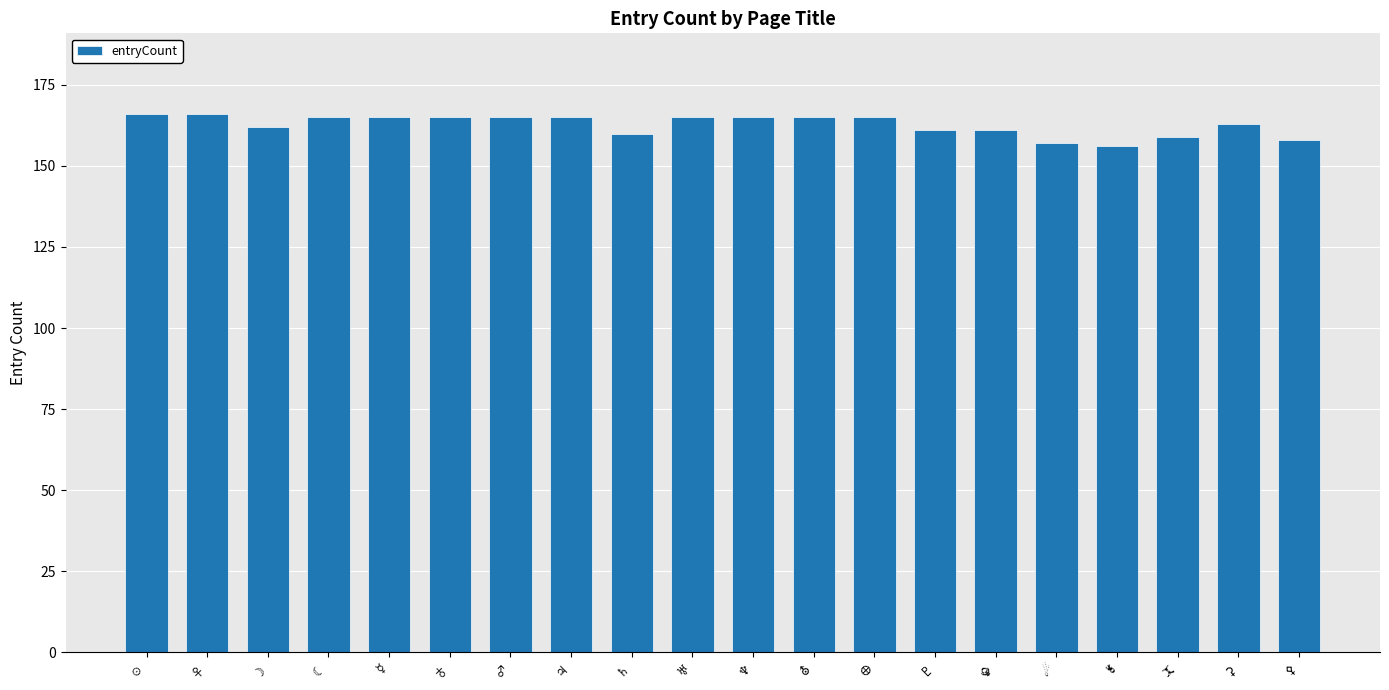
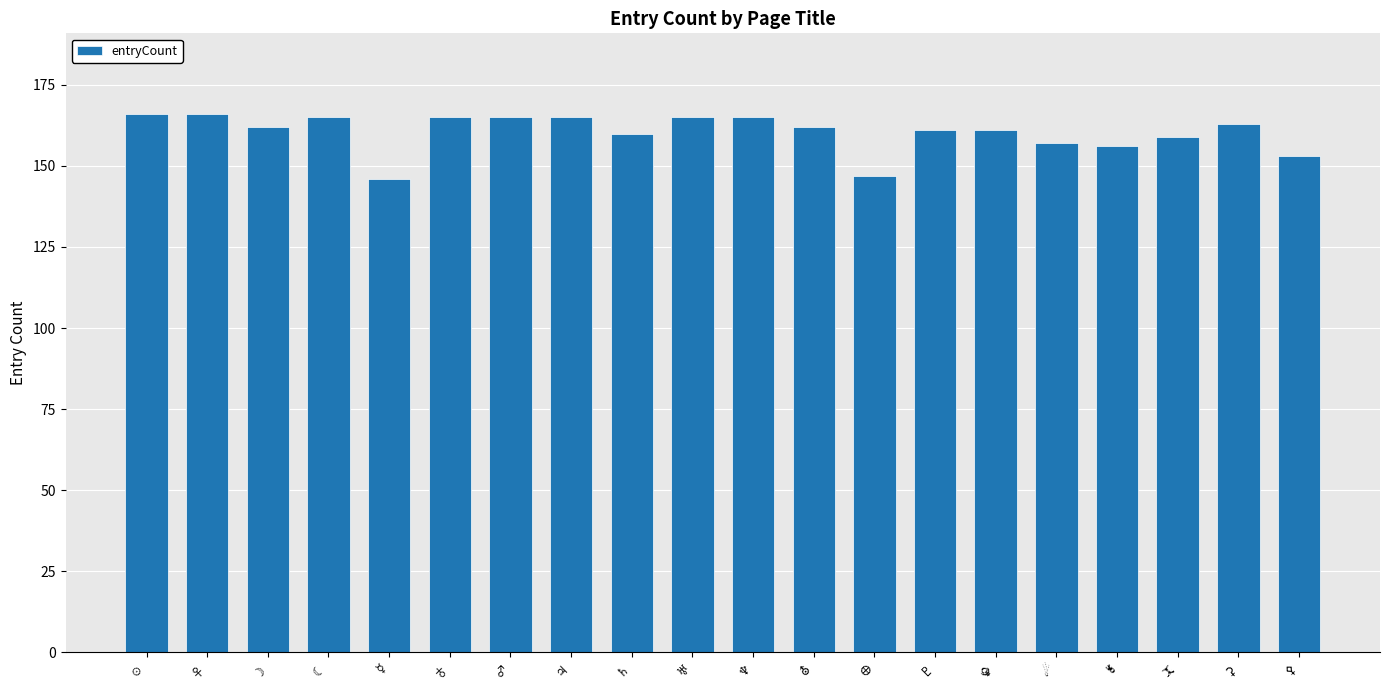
☿: 165 -> 146
⛢: 165 -> 162
🜨: 165 -> 147
⚴: 158 -> 153
